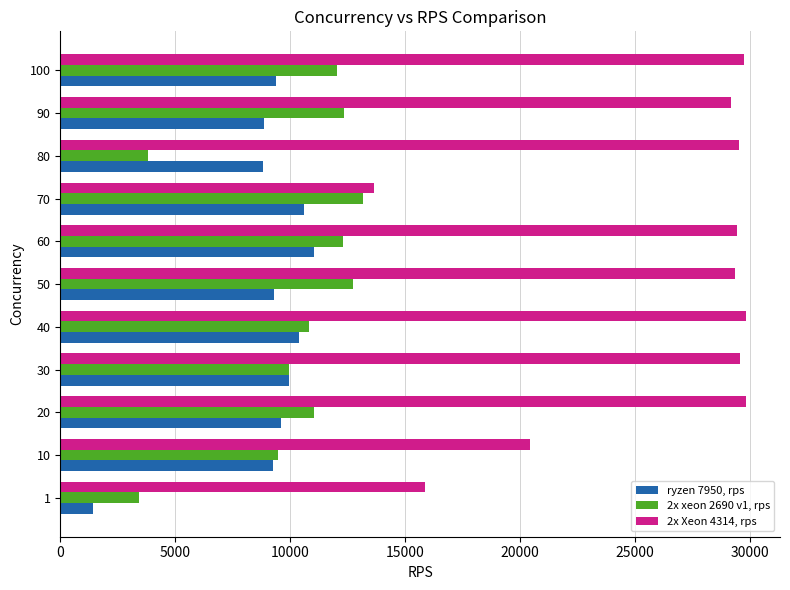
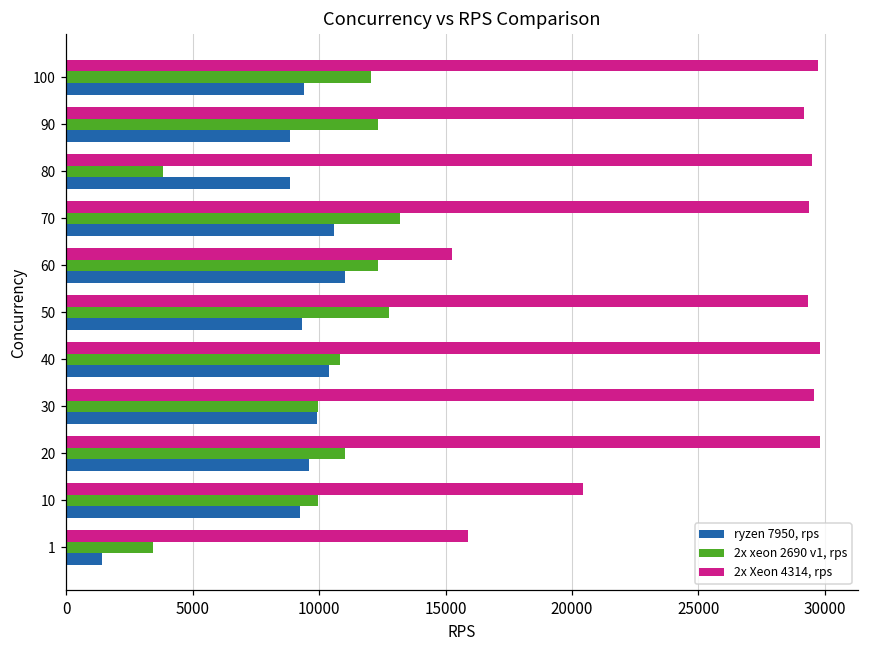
2x Xeon 4314, rps, 70: 13700 -> 29400
2x Xeon 4314, rps, 60: 29500 -> 15200
2x xeon 2690 v1, rps, 10: 9500 -> 10000
